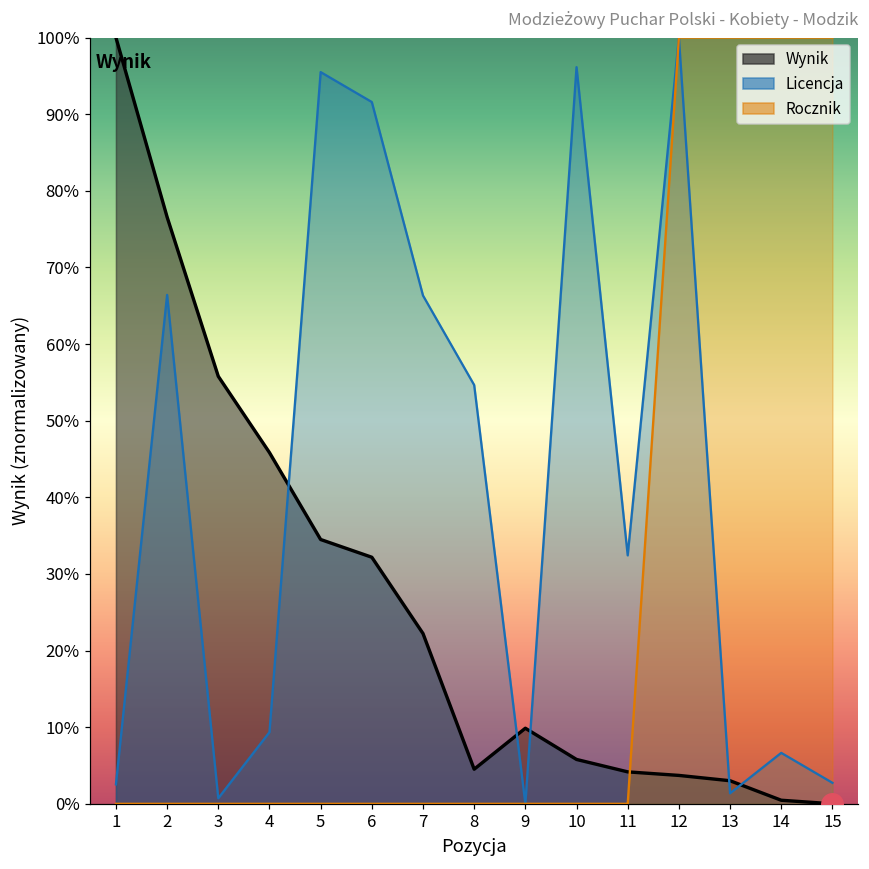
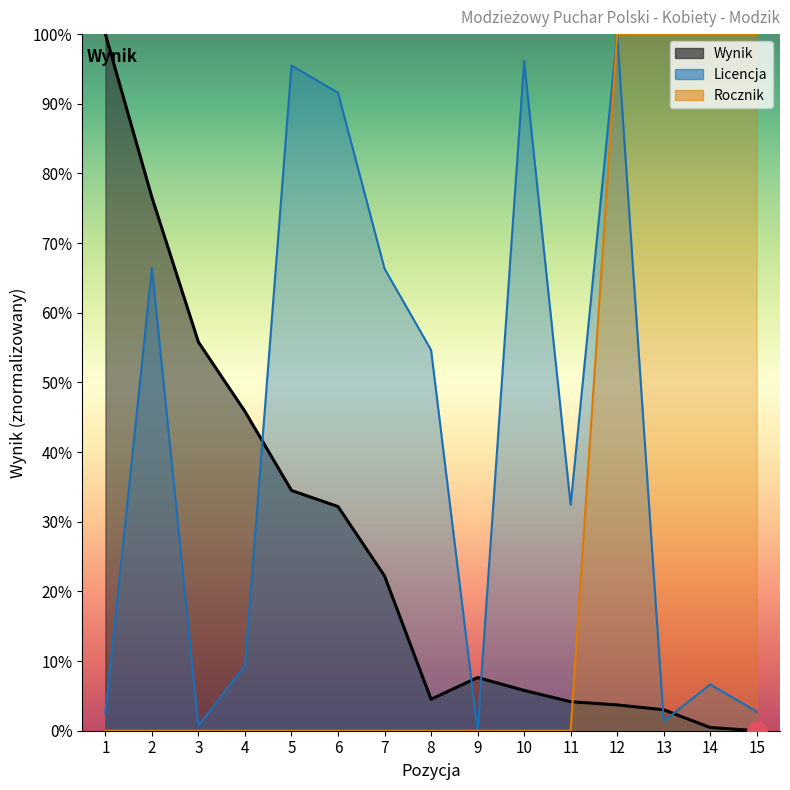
Wynik, 9: 10% -> 8%
